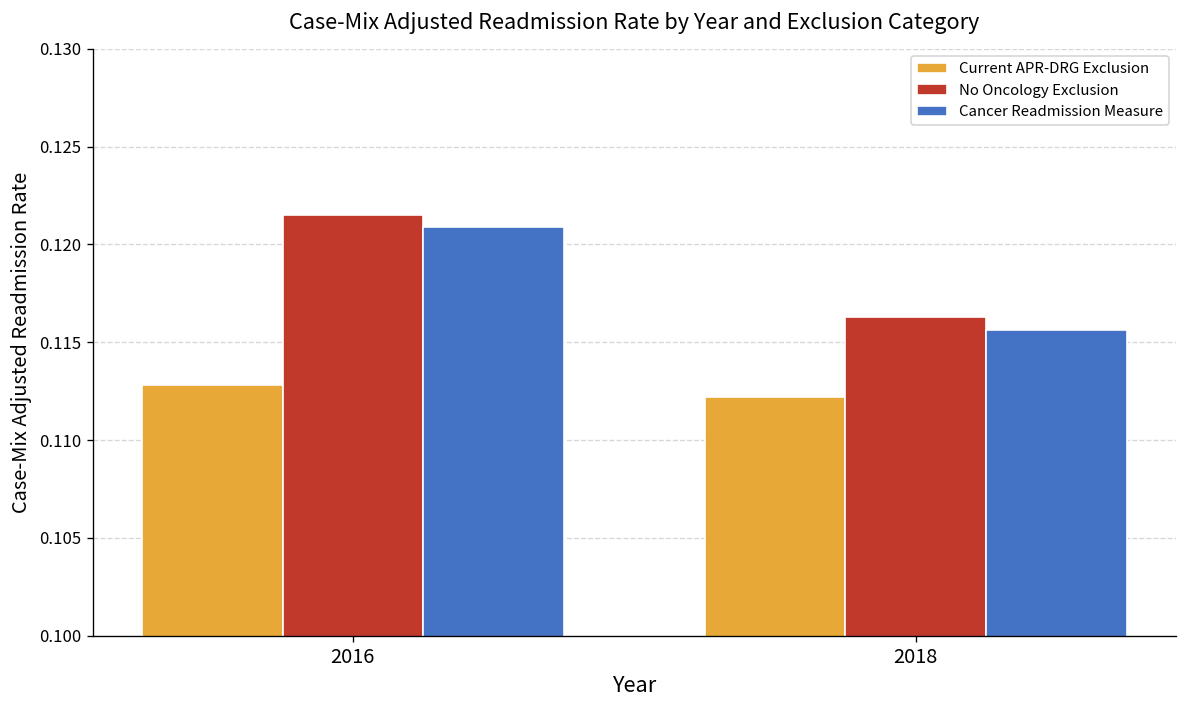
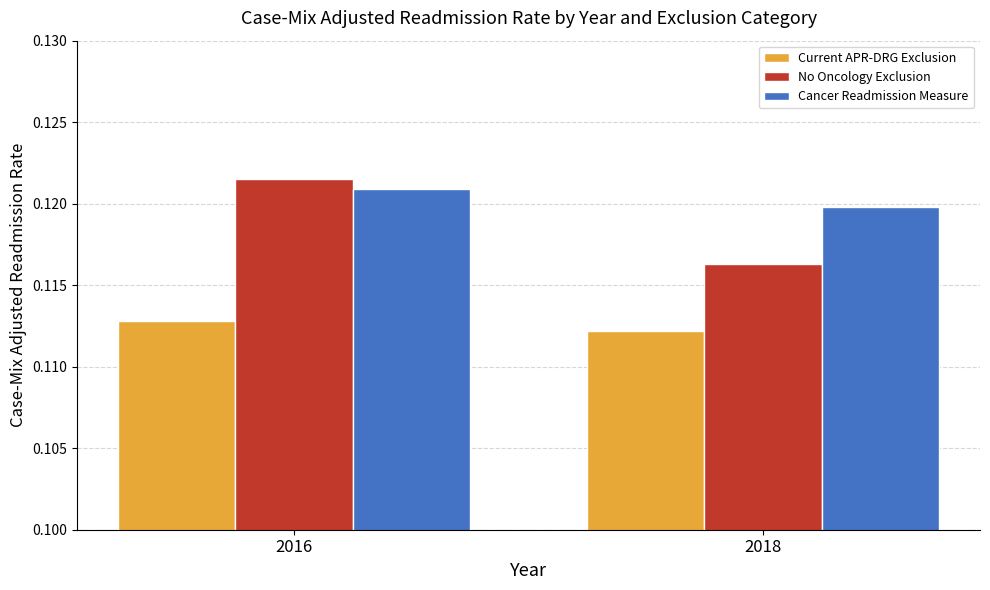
Cancer Readmission Measure, 2018: 0.1156 -> 0.1198
